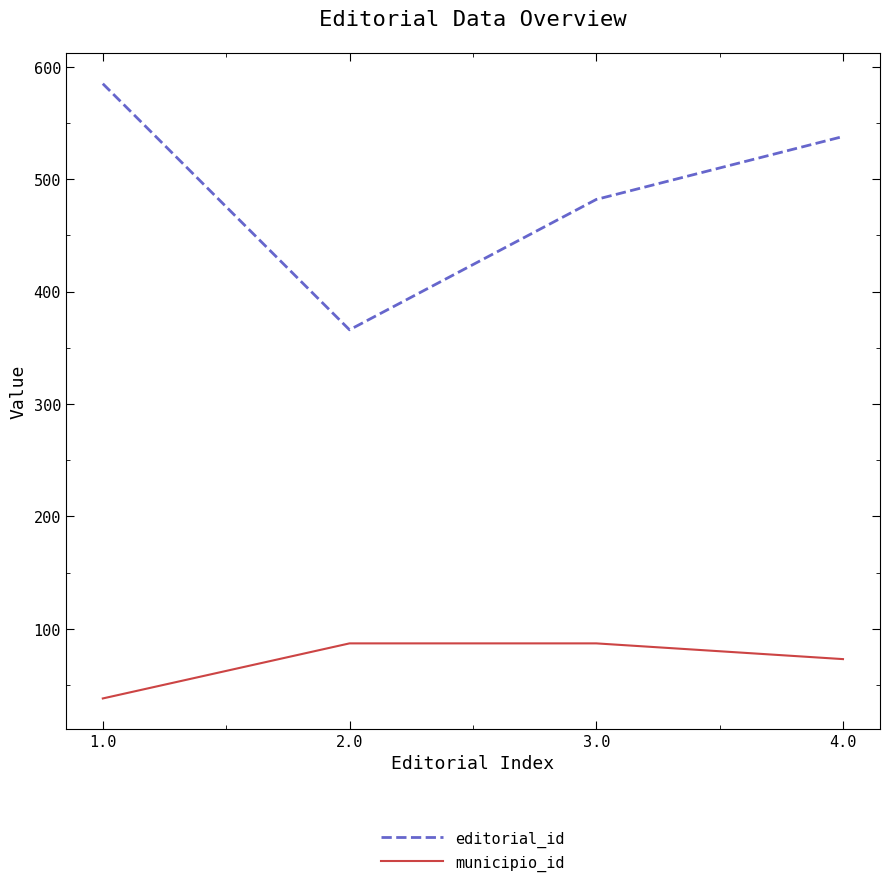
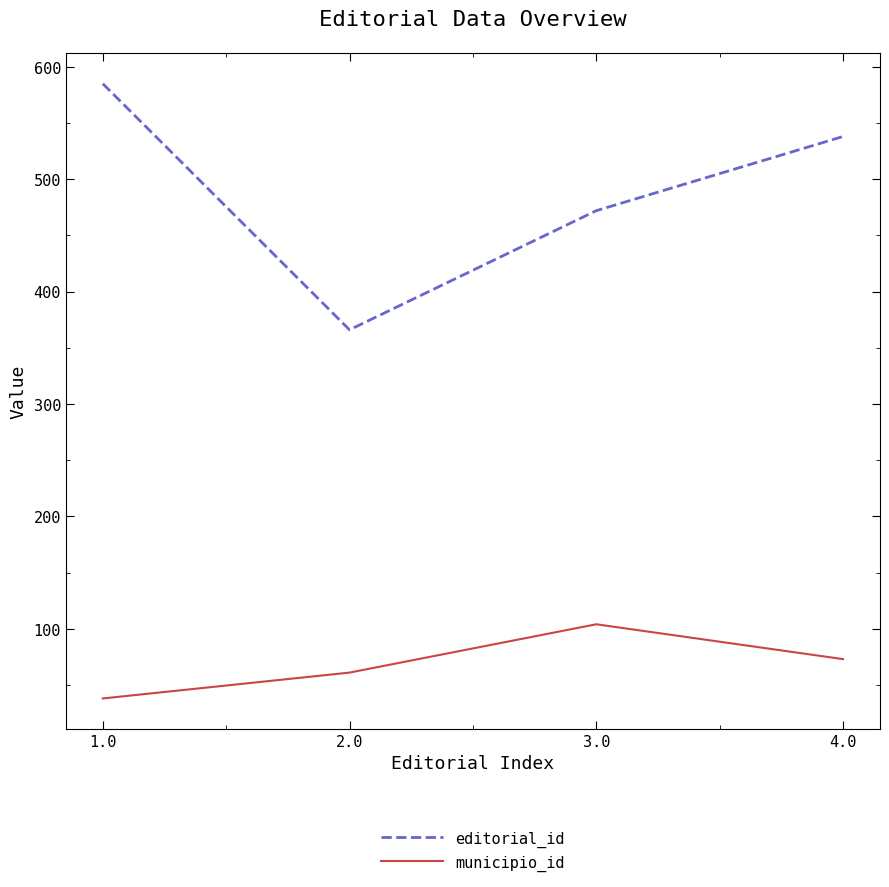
municipio_id, 2.0: 87 -> 61
editorial_id, 3.0: 482 -> 472
municipio_id, 3.0: 87 -> 104
